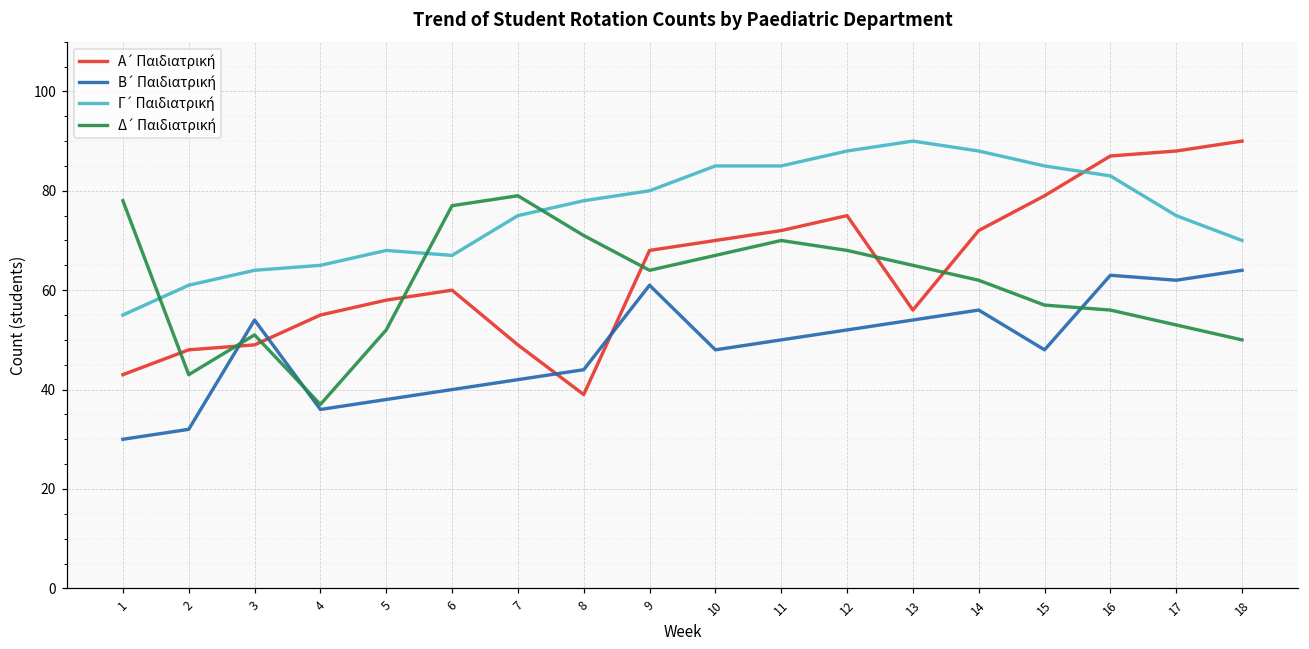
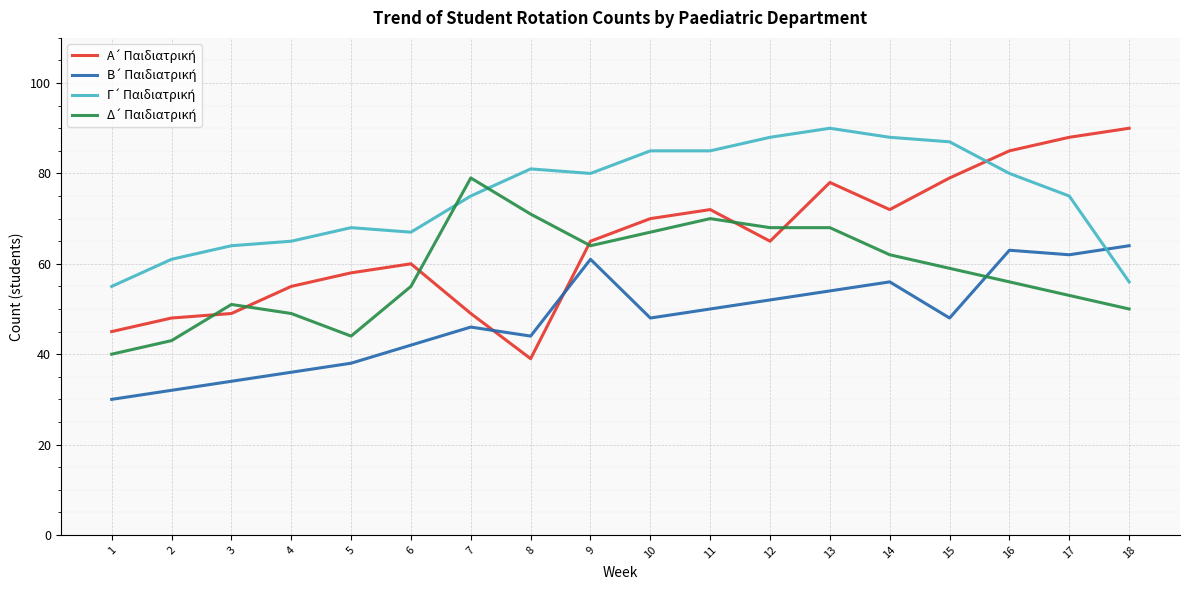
Α΄ Παιδιατρική, 1: 43 -> 45
Δ΄ Παιδιατρική, 1: 78 -> 40
Β΄ Παιδιατρική, 3: 54 -> 34
Δ΄ Παιδιατρική, 4: 37 -> 49
Δ΄ Παιδιατρική, 5: 52 -> 44
Β΄ Παιδιατρική, 6: 40 -> 42
Δ΄ Παιδιατρική, 6: 77 -> 55
Β΄ Παιδιατρική, 7: 42 -> 46
Γ΄ Παιδιατρική, 8: 78 -> 81
Α΄ Παιδιατρική, 9: 68 -> 65
Α΄ Παιδιατρική, 12: 75 -> 65
Α΄ Παιδιατρική, 13: 56 -> 78
Δ΄ Παιδιατρική, 13: 65 -> 68
Γ΄ Παιδιατρική, 15: 85 -> 87
Δ΄ Παιδιατρική, 15: 57 -> 59
Α΄ Παιδιατρική, 16: 87 -> 85
Γ΄ Παιδιατρική, 16: 83 -> 80
Γ΄ Παιδιατρική, 18: 70 -> 56
